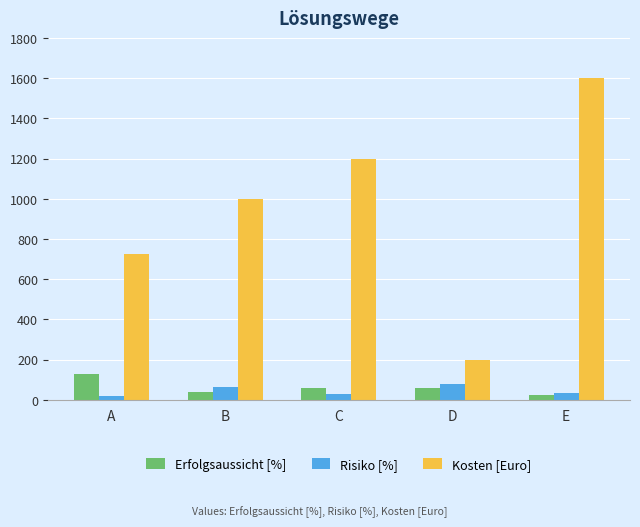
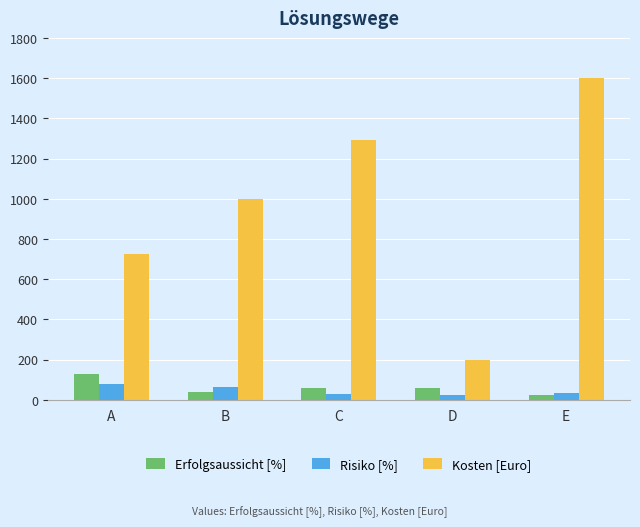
Risiko [%], A: 20 -> 80
Kosten [Euro], C: 1200 -> 1290
Risiko [%], D: 80 -> 30
